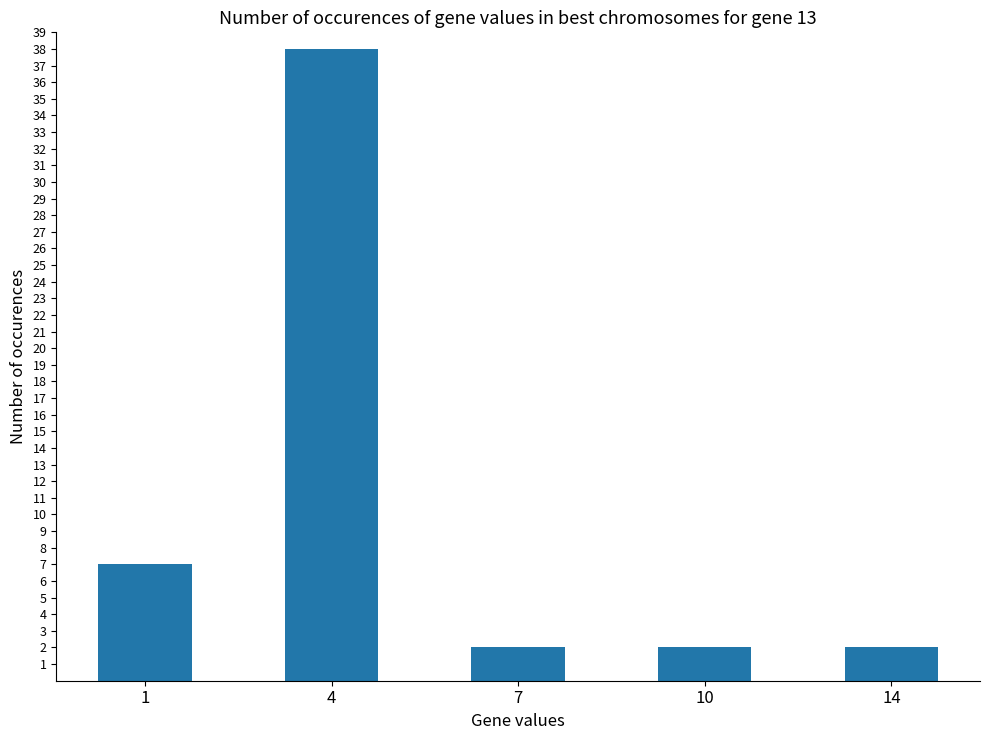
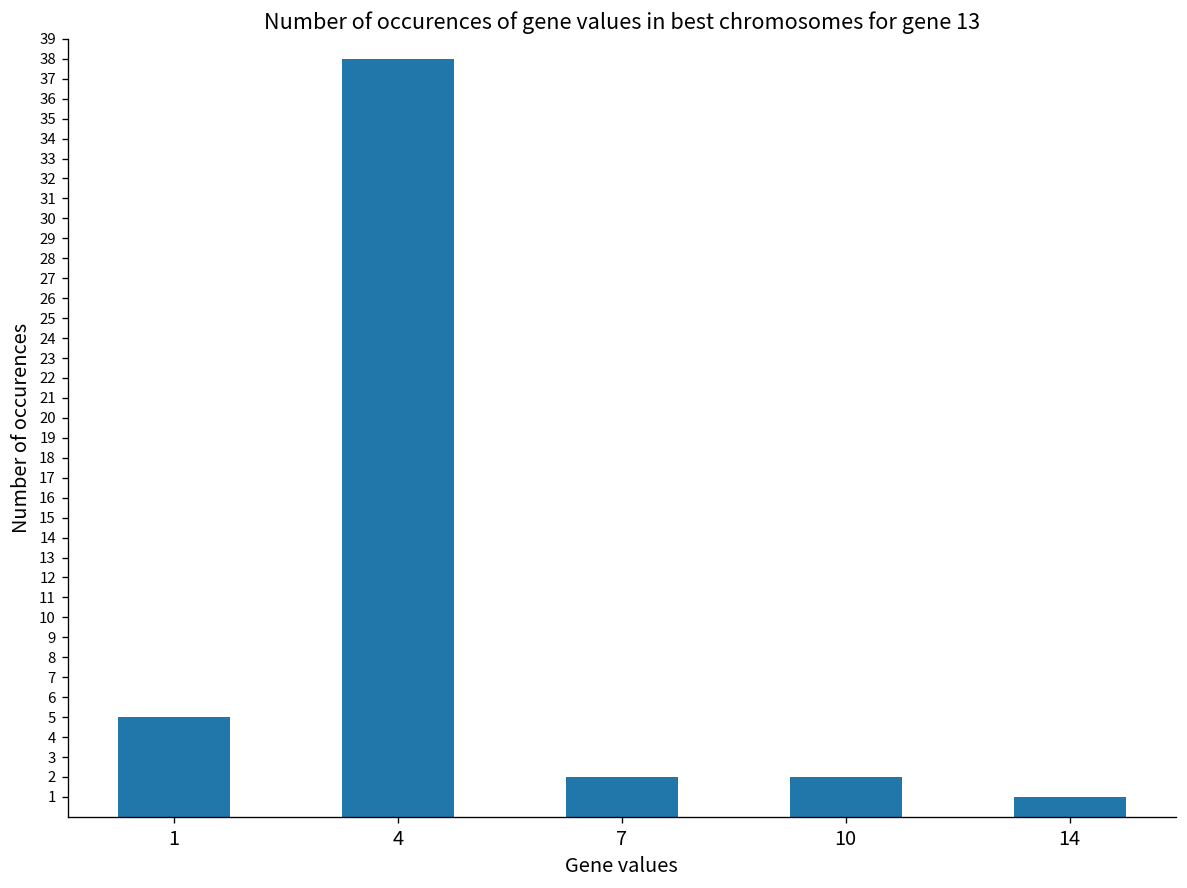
1: 7 -> 5
14: 2 -> 1
